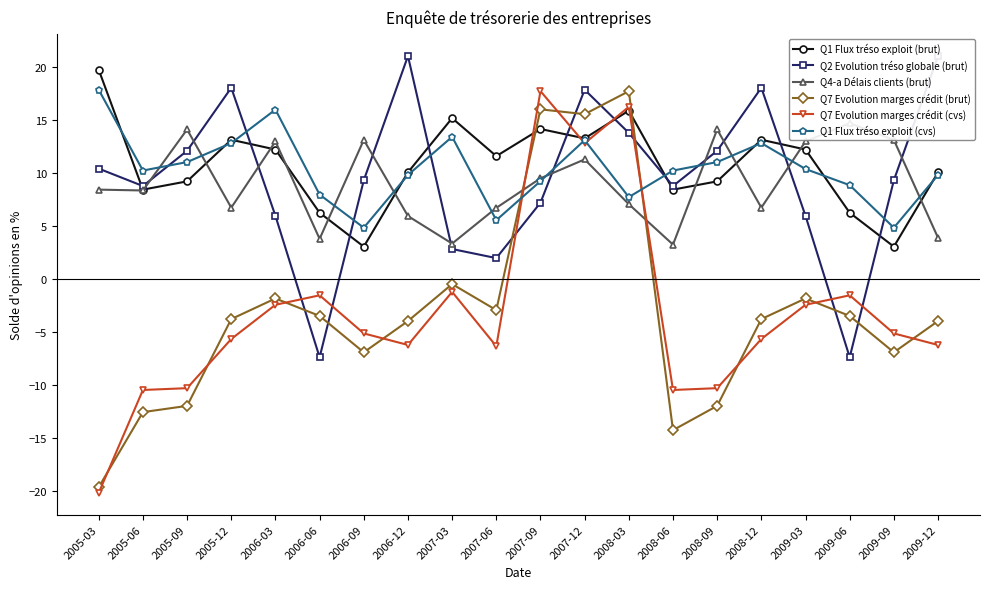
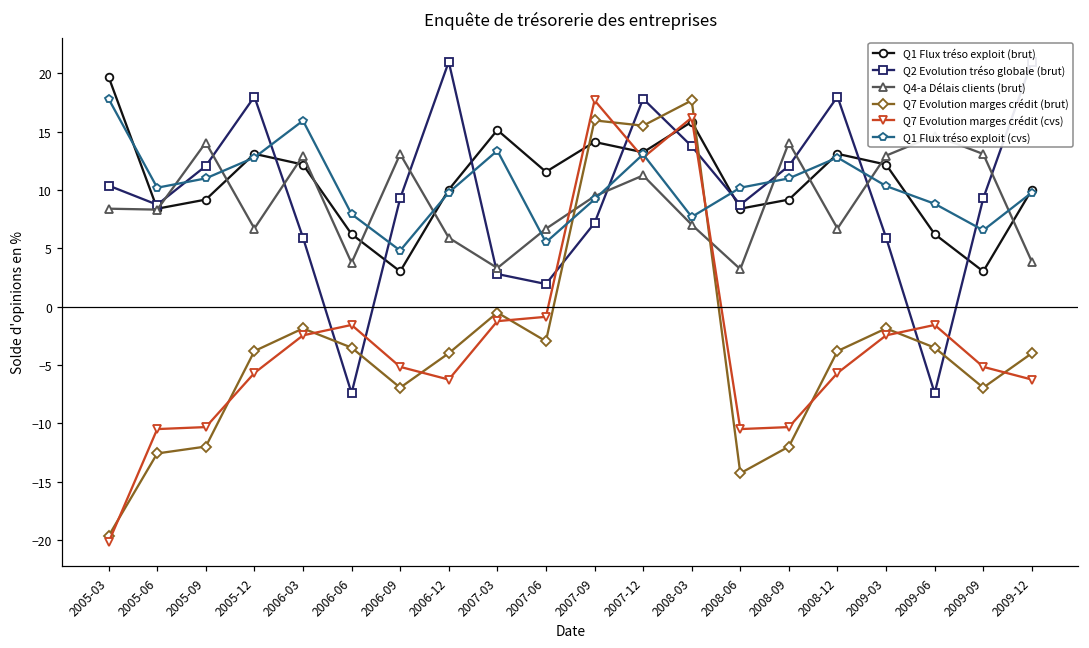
Q7 Evolution marges crédit (cvs), 2007-06: -6.4 -> -0.9
Q1 Flux tréso exploit (cvs), 2009-09: 4.8 -> 6.5
